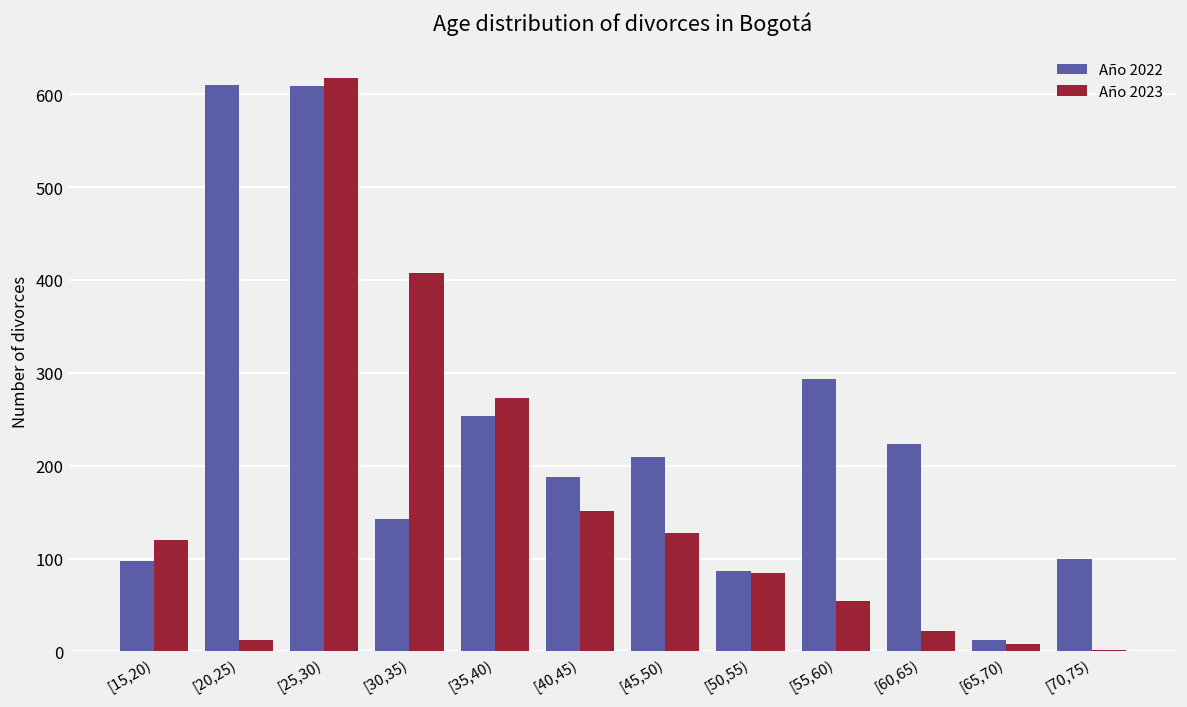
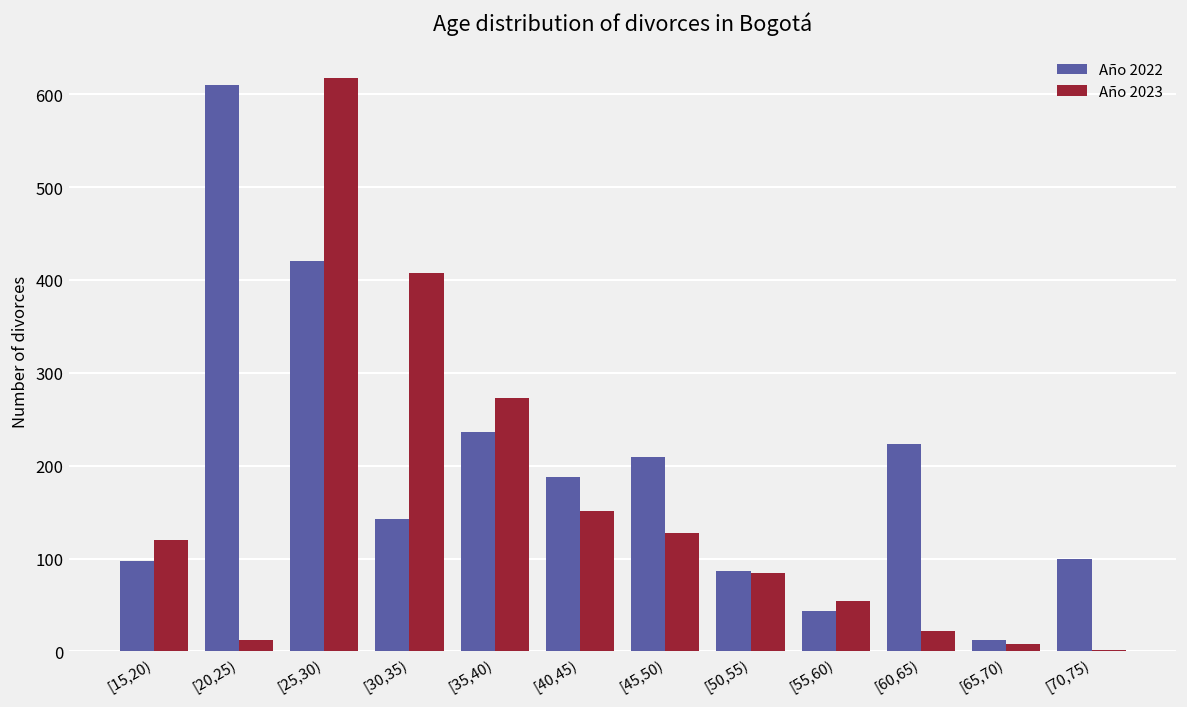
Año 2022, [25,30): 610 -> 420
Año 2022, [35,40): 250 -> 240
Año 2022, [55,60): 290 -> 40
